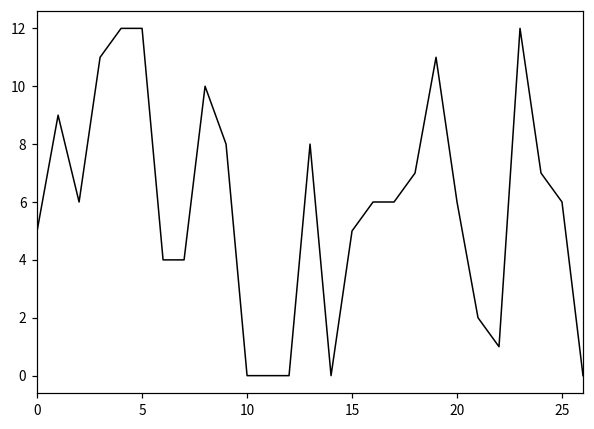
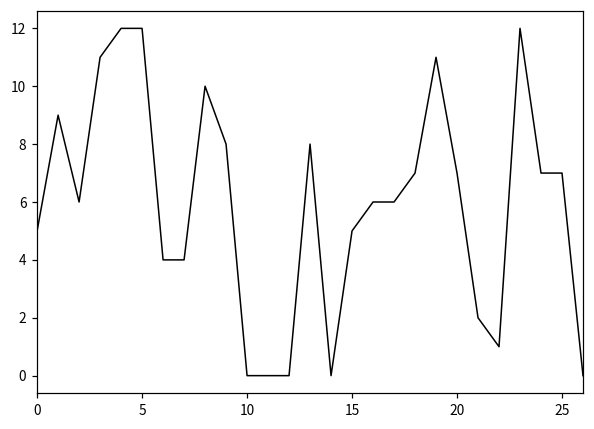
20: 6 -> 7
25: 6 -> 7
